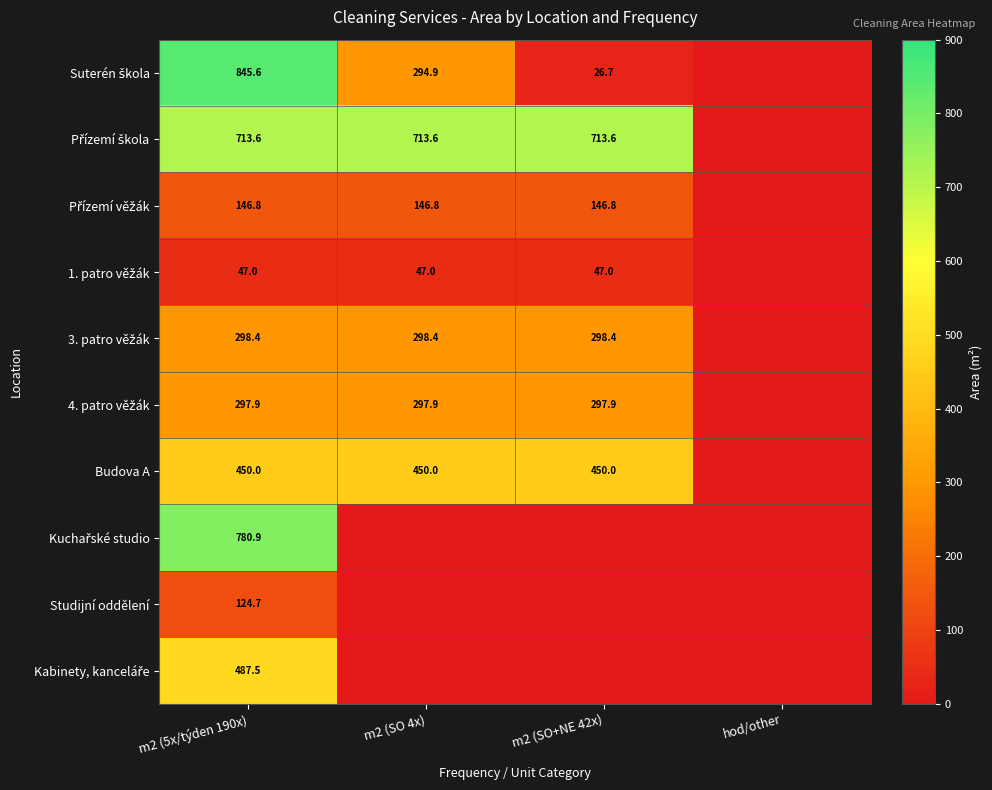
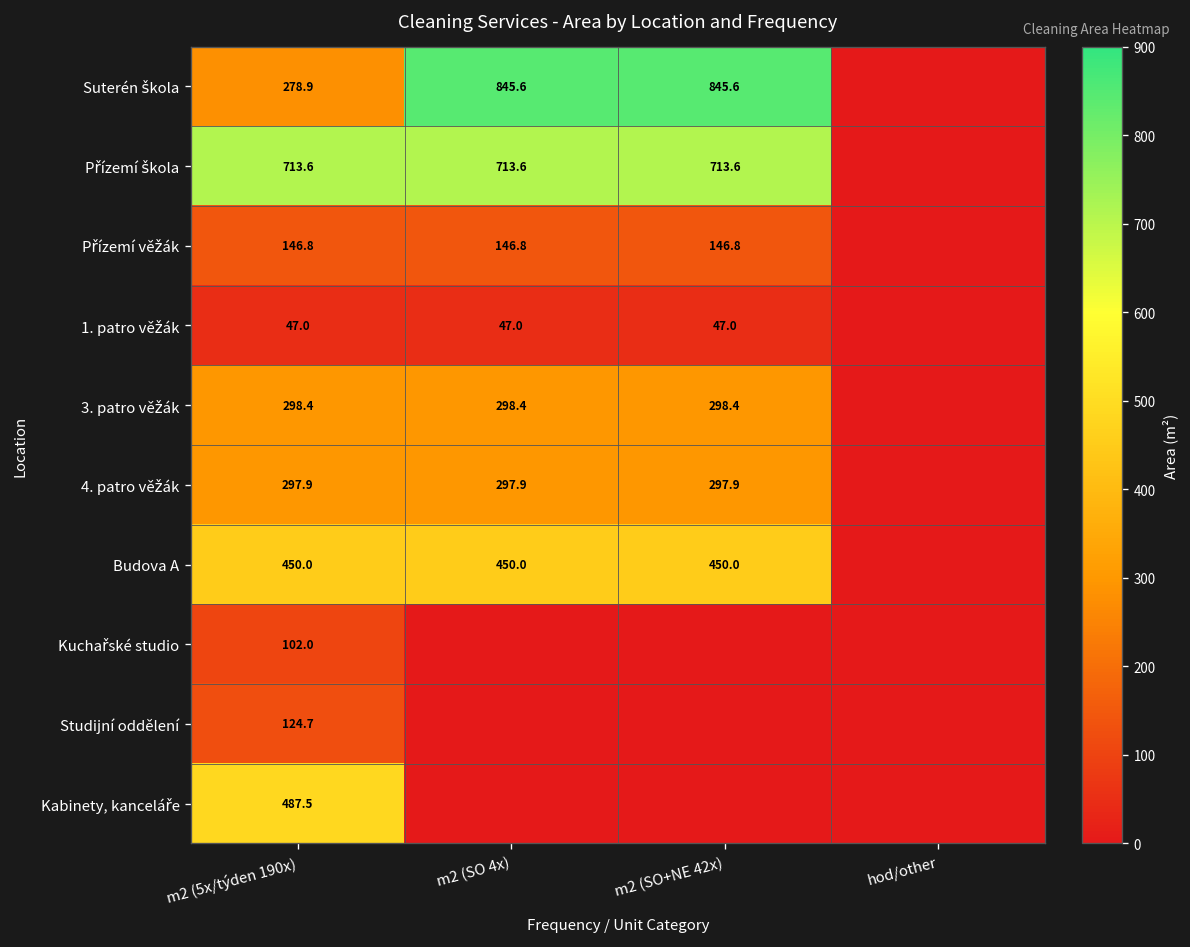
Suterén škola, m2 (5x/týden 190x): 845.6 -> 278.9
Suterén škola, m2 (SO 4x): 294.9 -> 845.6
Suterén škola, m2 (SO+NE 42x): 26.7 -> 845.6
Kuchařské studio, m2 (5x/týden 190x): 780.9 -> 102.0
